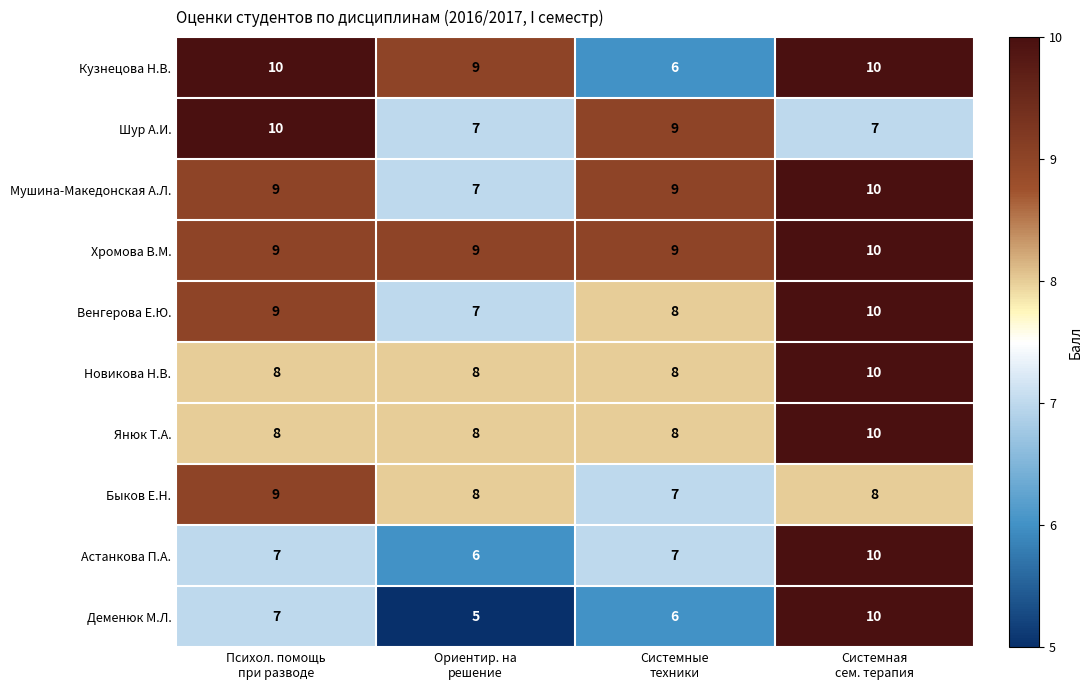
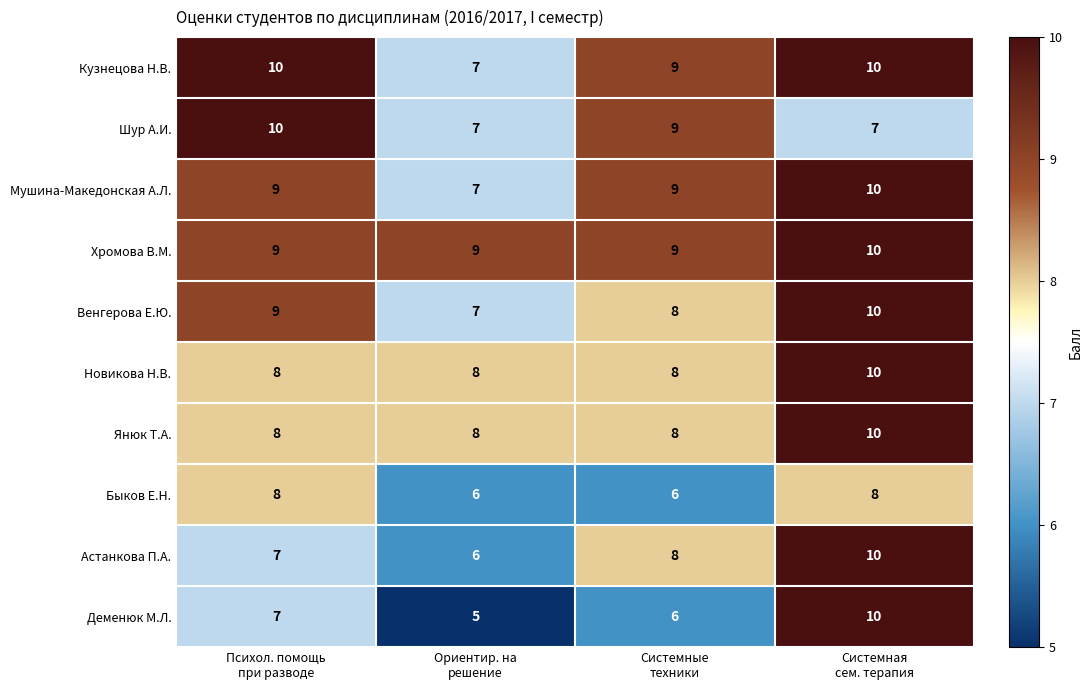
Кузнецова Н.В., Ориентир. на решение: 9 -> 7
Кузнецова Н.В., Системные техники: 6 -> 9
Быков Е.Н., Психол. помощь при разводе: 9 -> 8
Быков Е.Н., Ориентир. на решение: 8 -> 6
Быков Е.Н., Системные техники: 7 -> 6
Астанкова П.А., Системные техники: 7 -> 8
